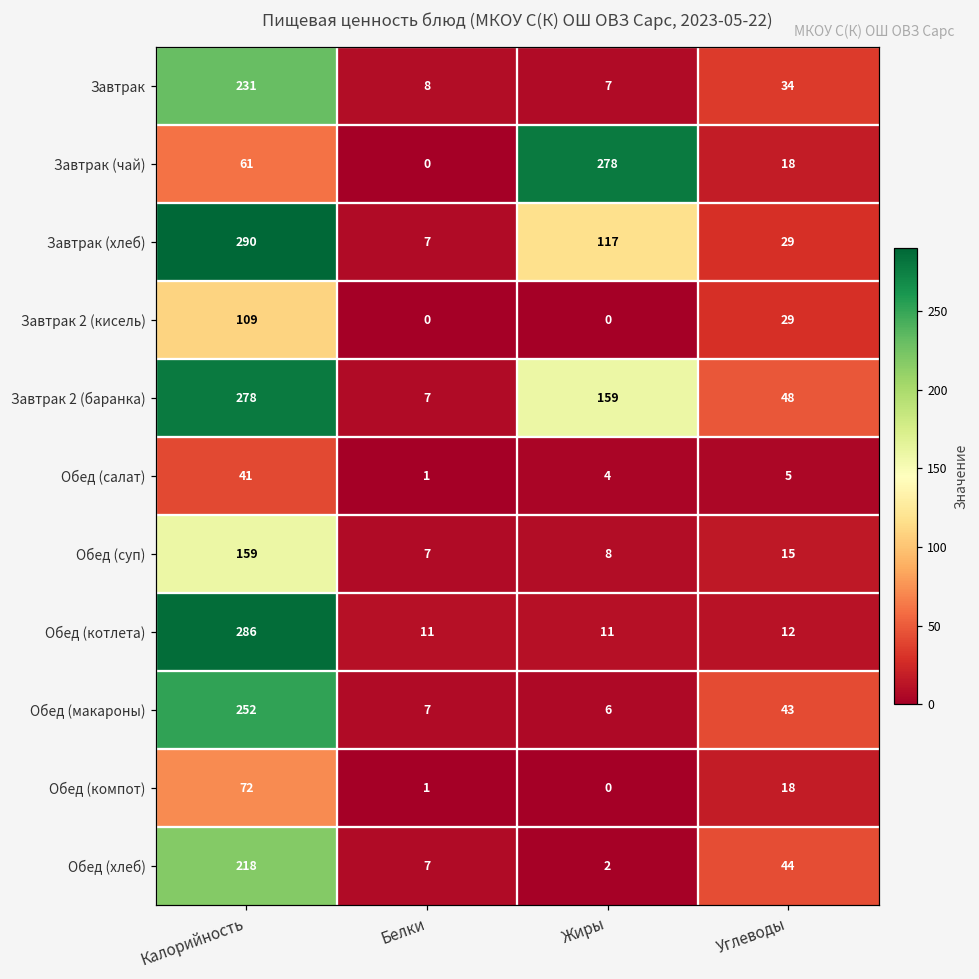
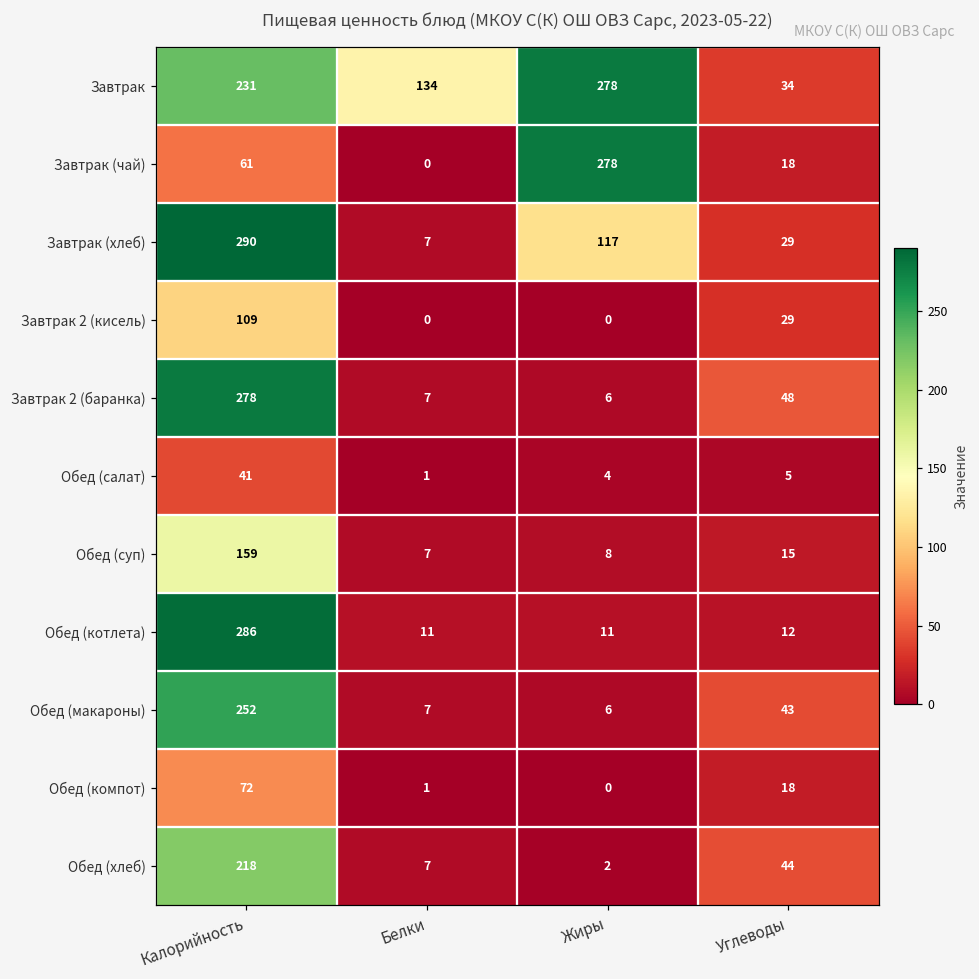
Завтрак, Белки: 8 -> 134
Завтрак, Жиры: 7 -> 278
Завтрак 2 (баранка), Жиры: 159 -> 6
